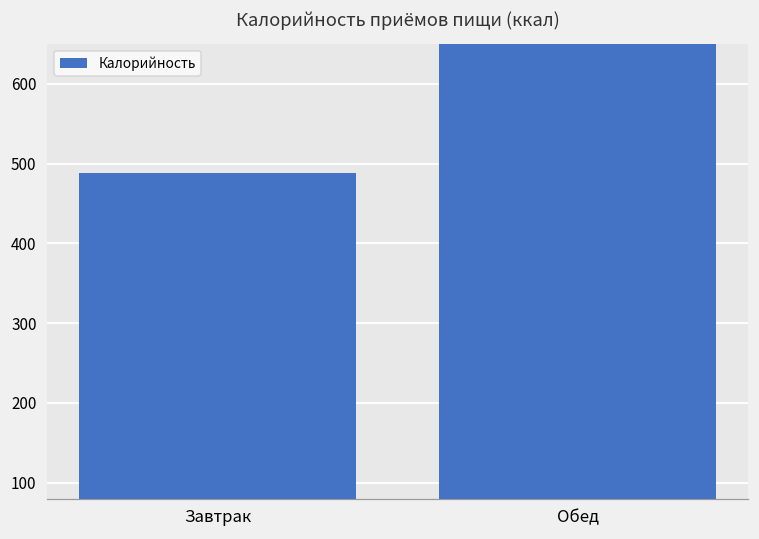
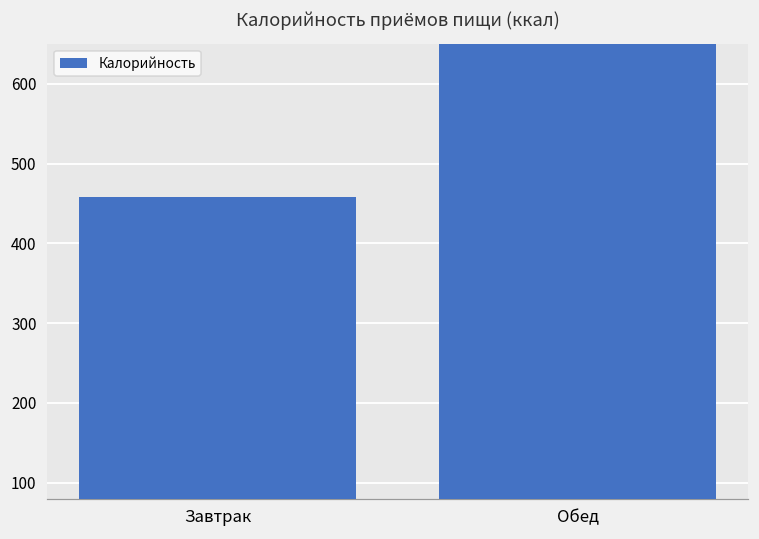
Завтрак: 490 -> 460
